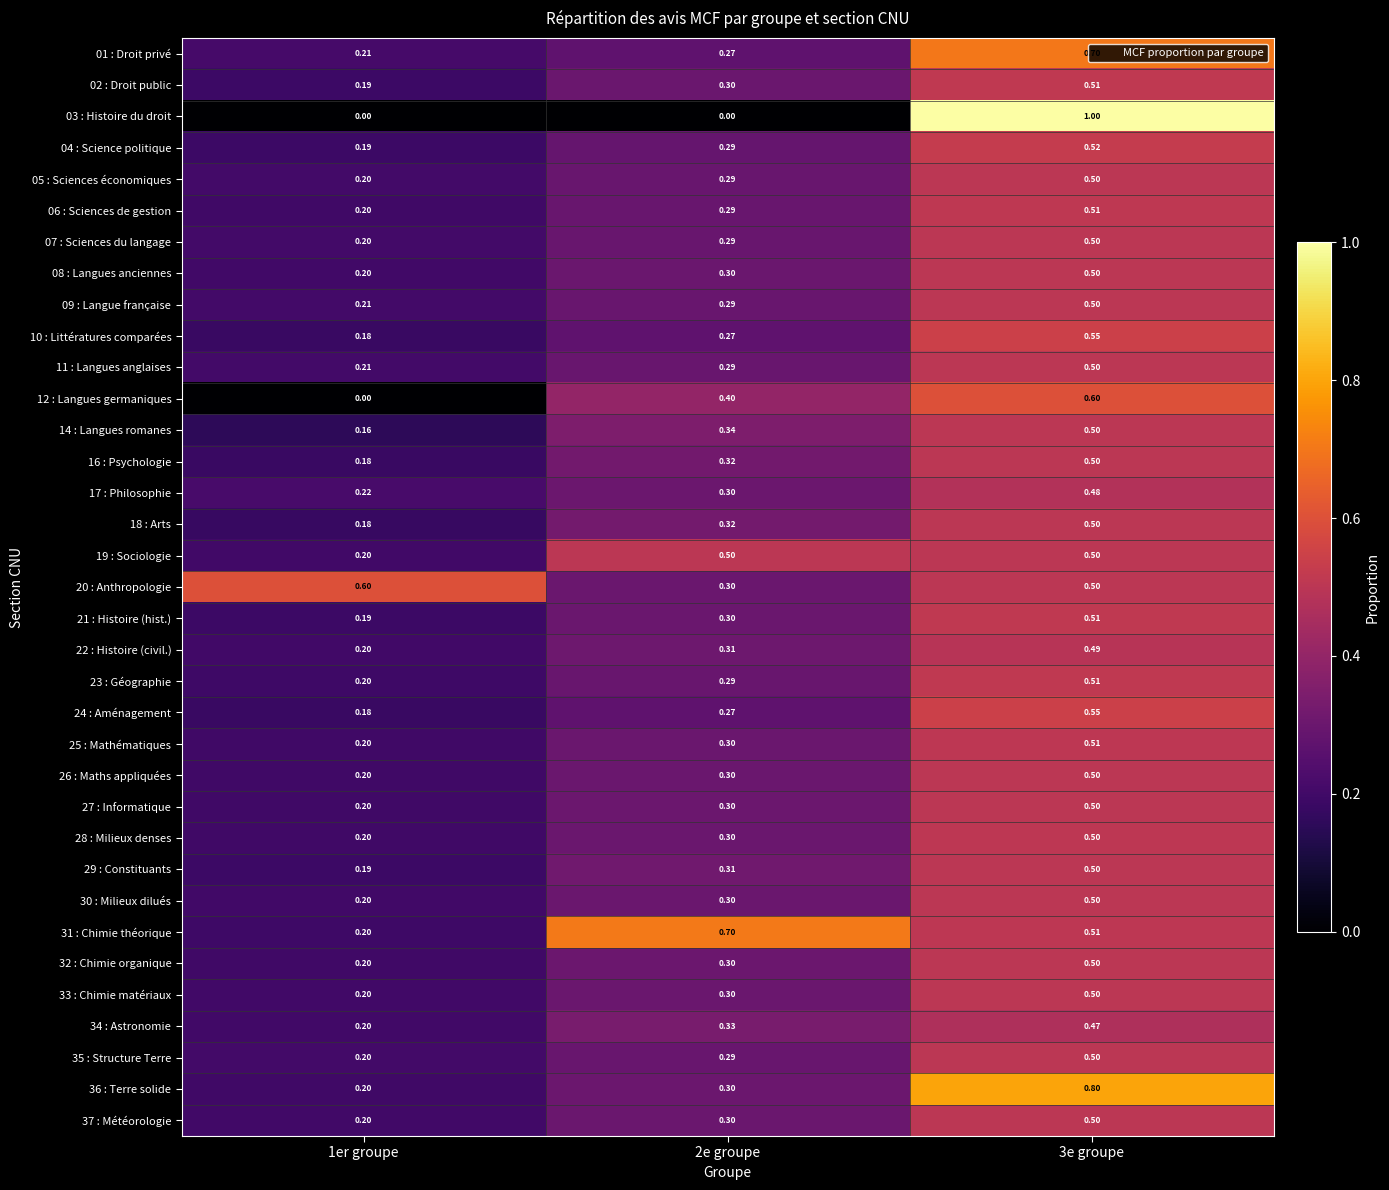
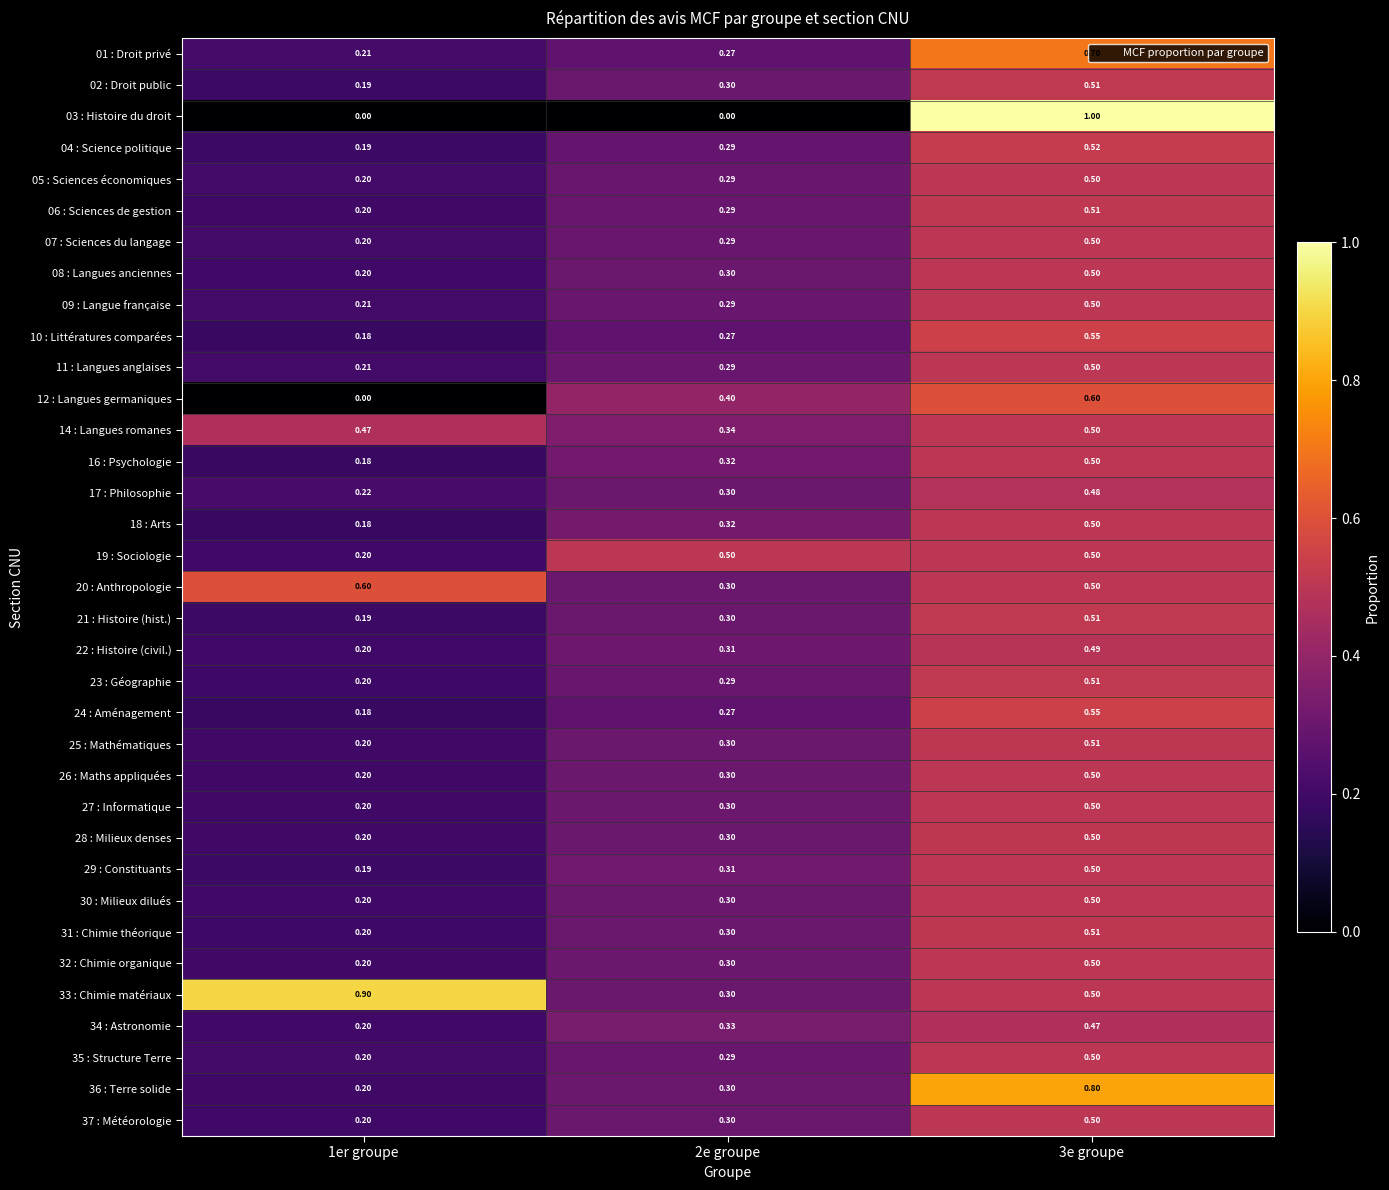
14 : Langues romanes, 1er groupe: 0.16 -> 0.47
31 : Chimie théorique, 2e groupe: 0.70 -> 0.30
33 : Chimie matériaux, 1er groupe: 0.20 -> 0.90
